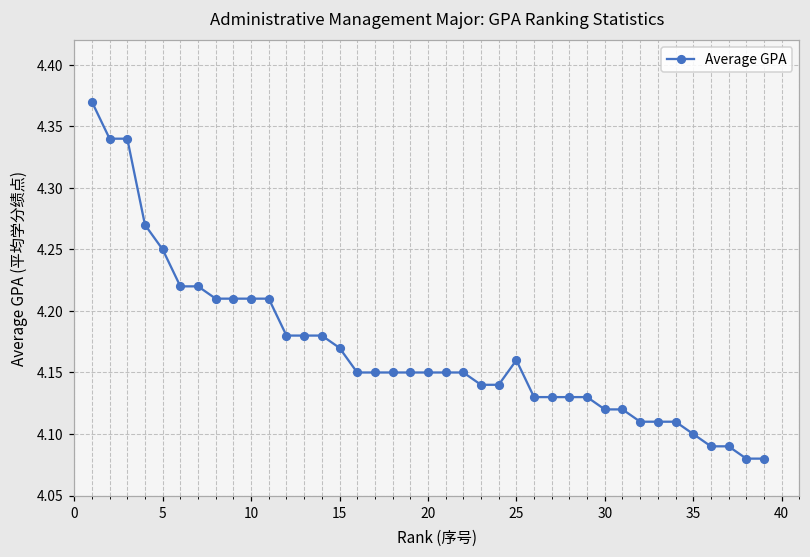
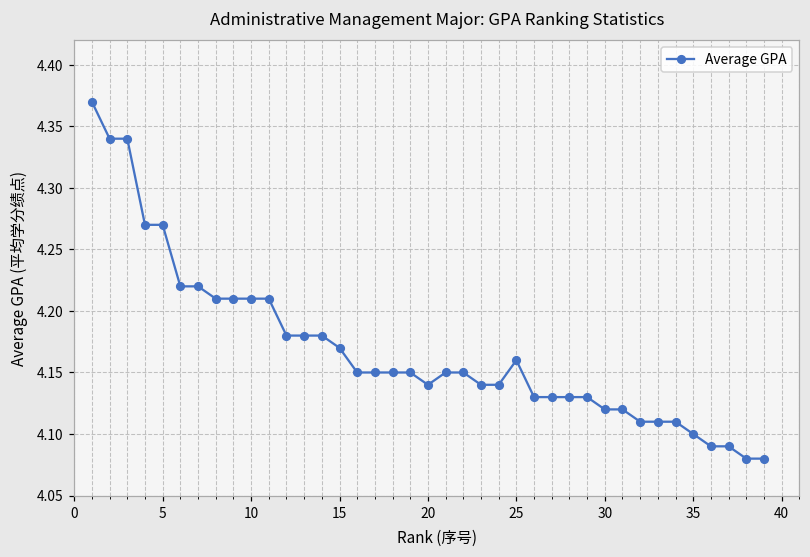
5: 4.25 -> 4.27
20: 4.15 -> 4.14
